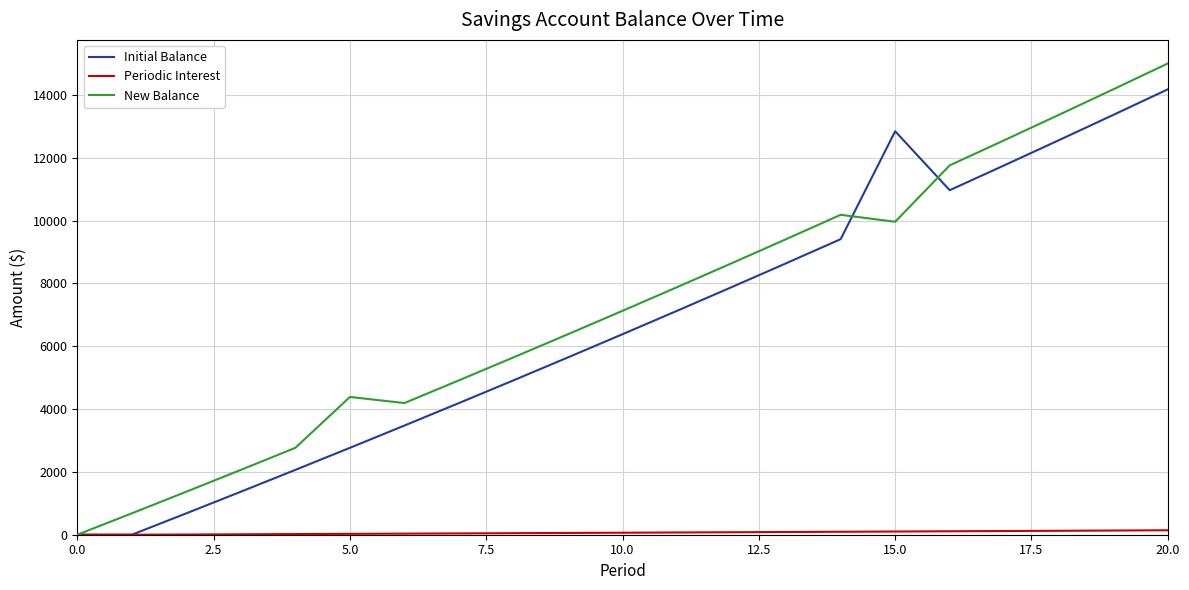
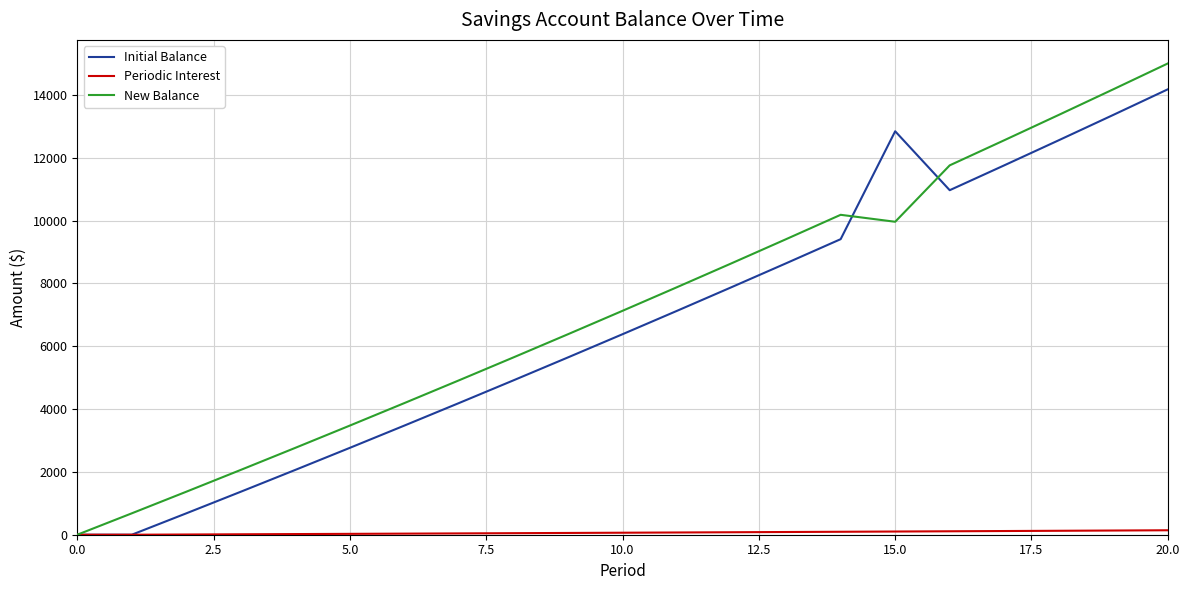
New Balance, 5.0: 4400 -> 3500
